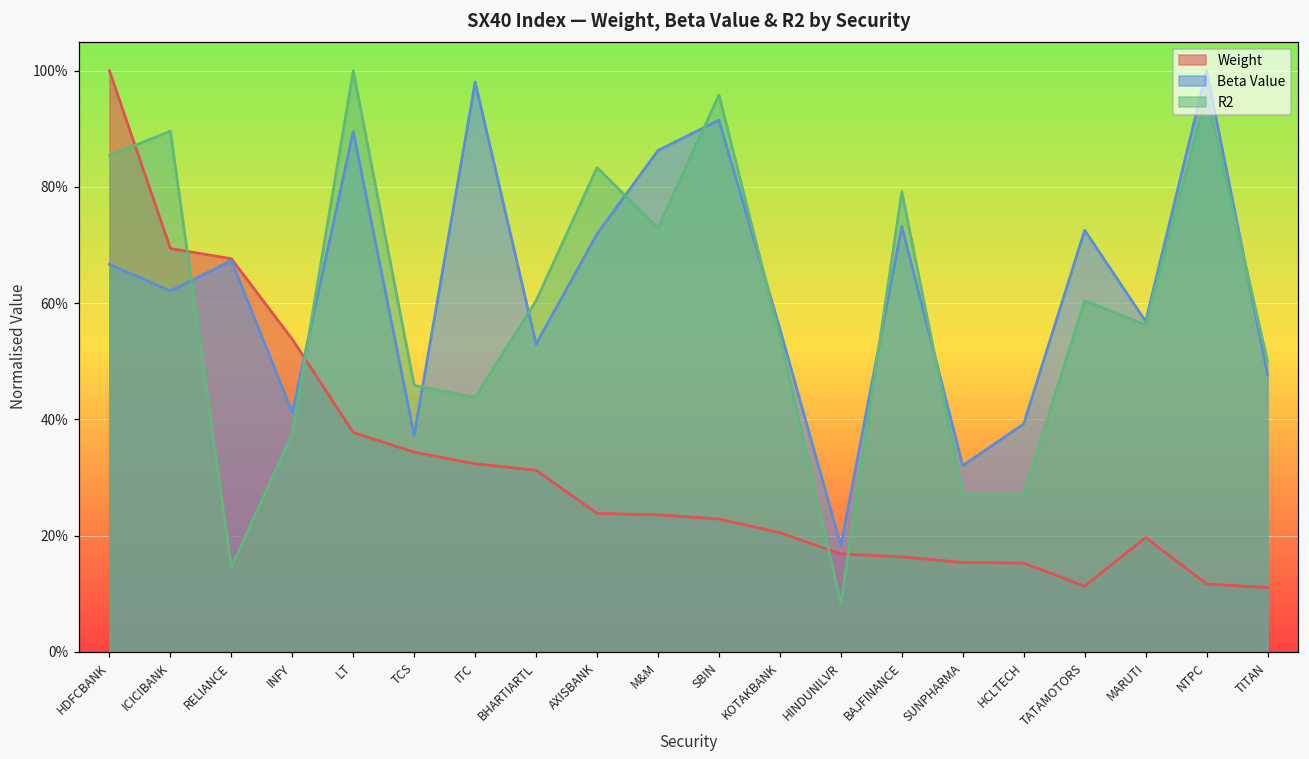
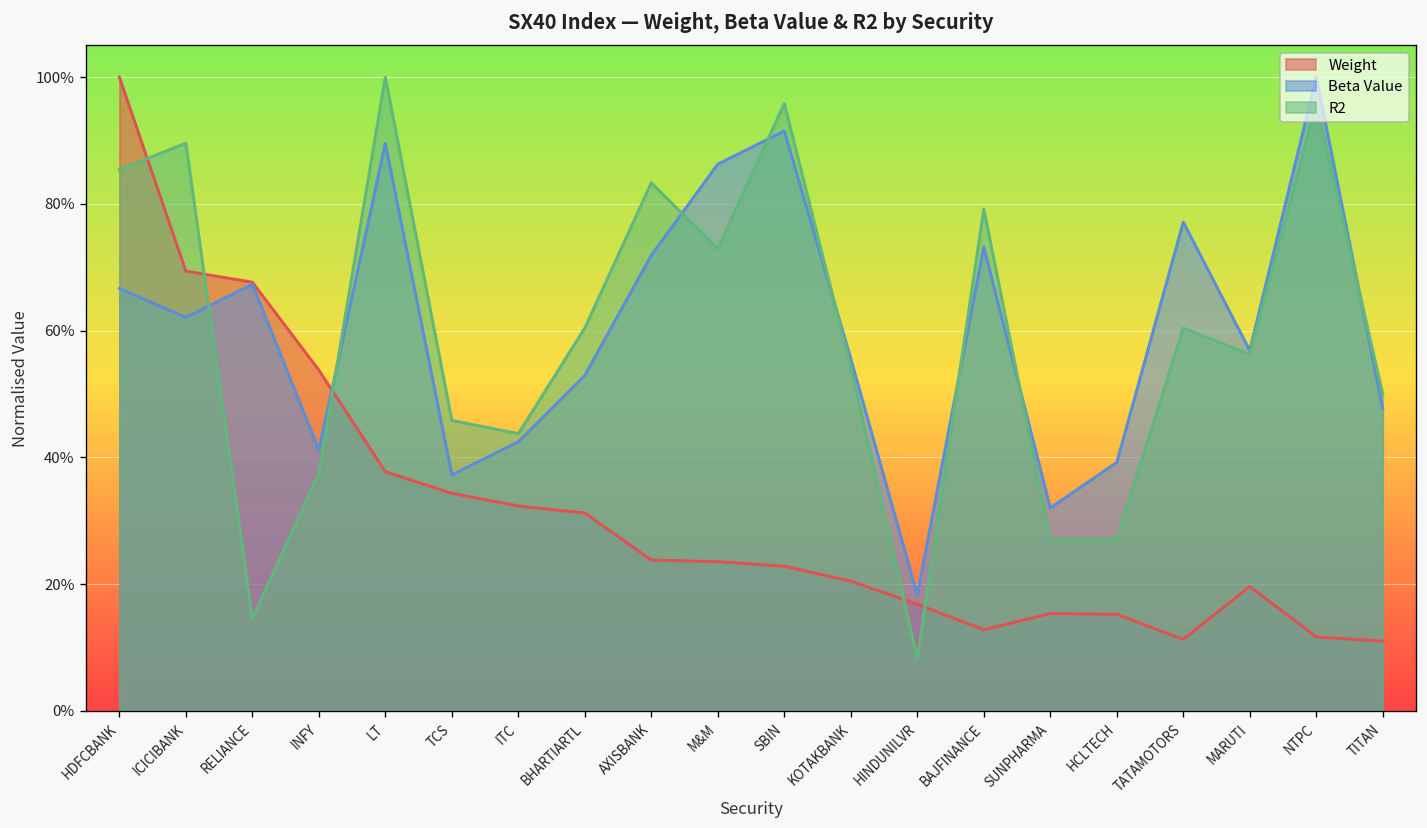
Beta Value, ITC: 98% -> 42%
Weight, BAJFINANCE: 16% -> 13%
Beta Value, TATAMOTORS: 73% -> 77%
